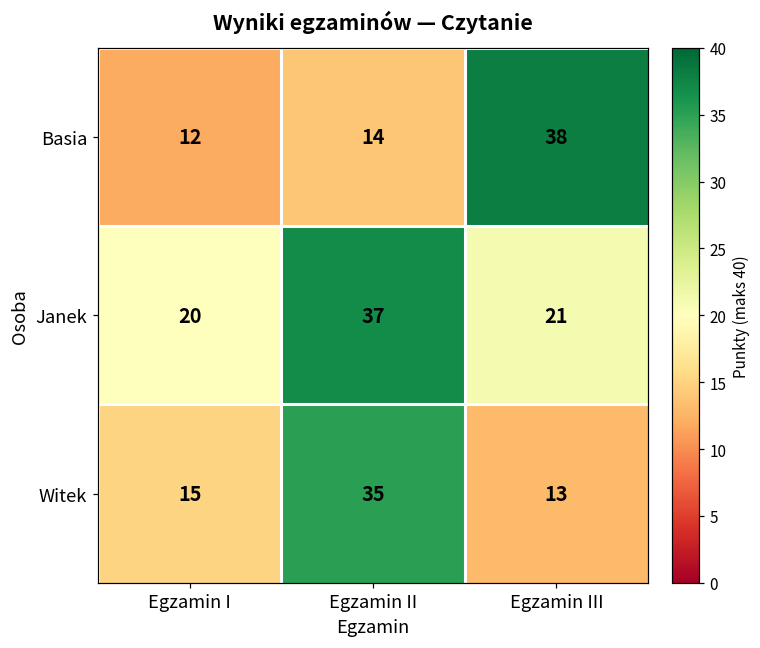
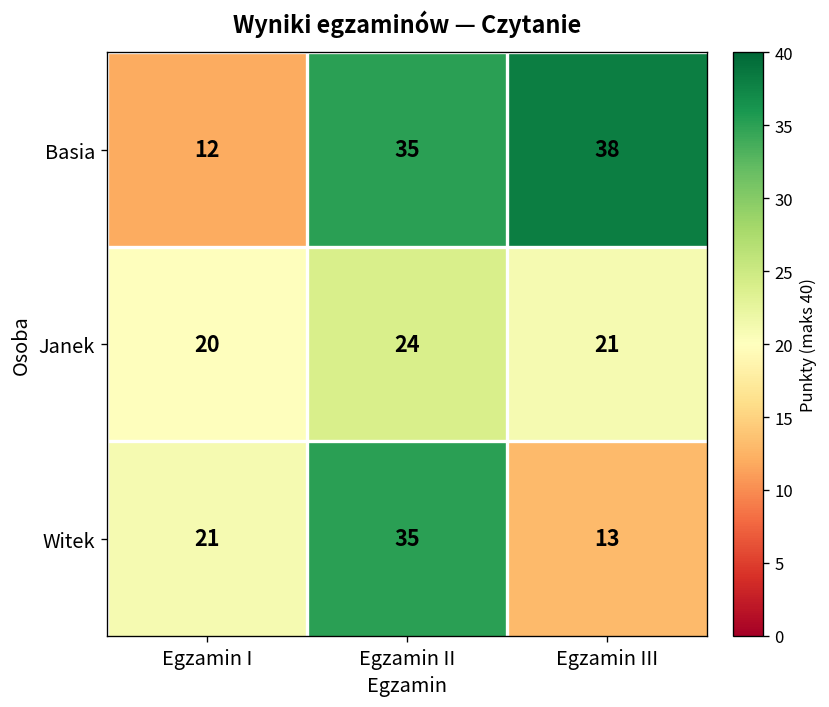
Basia, Egzamin II: 14 -> 35
Janek, Egzamin II: 37 -> 24
Witek, Egzamin I: 15 -> 21
